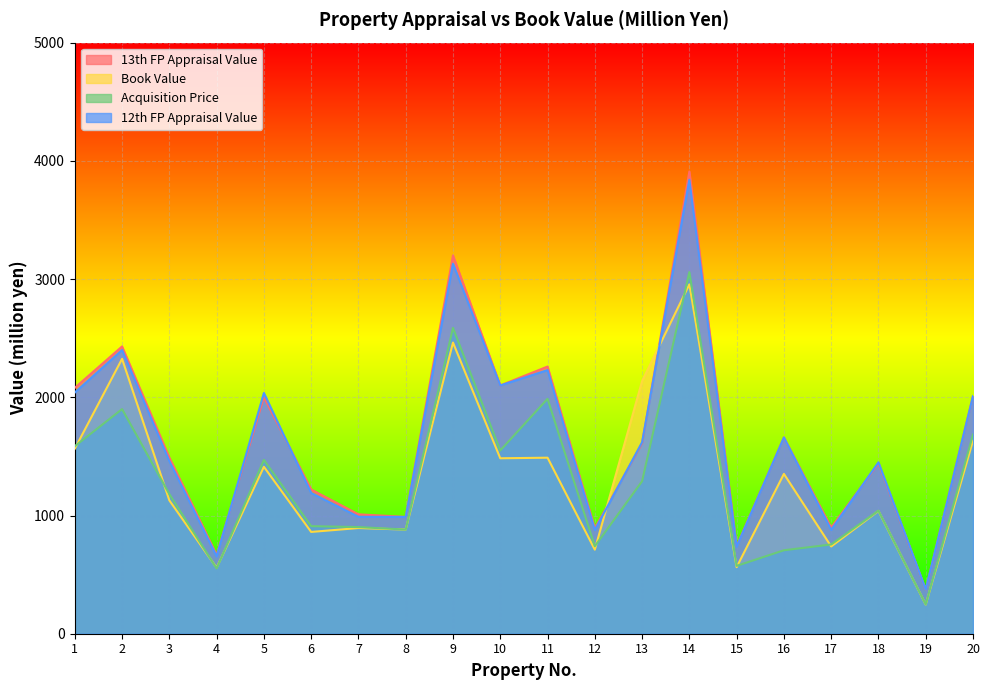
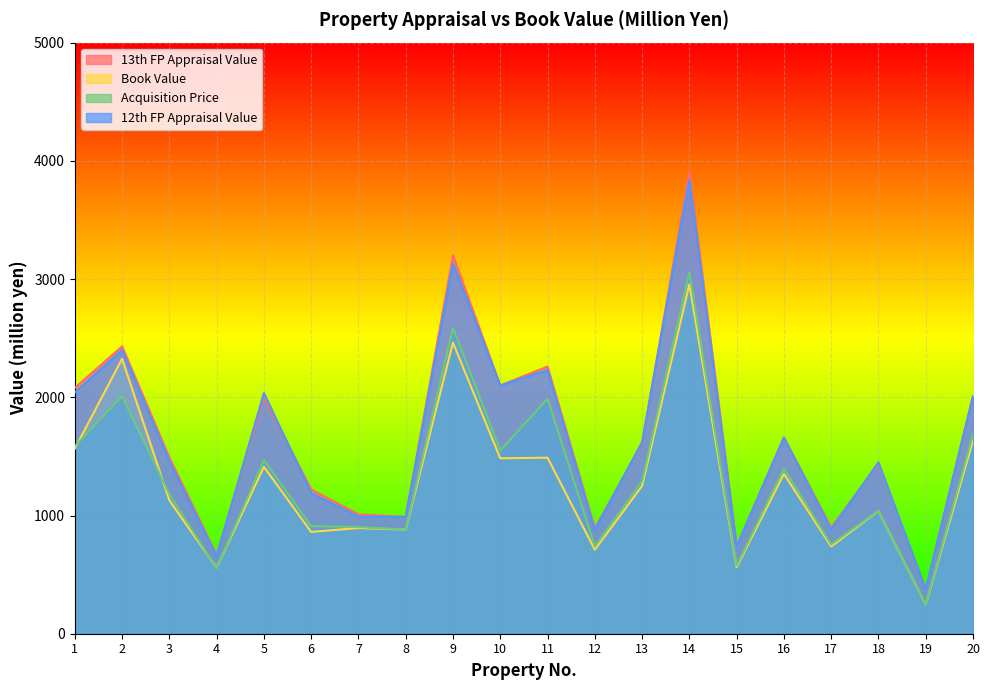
Acquisition Price, 2: 1900 -> 2010
Book Value, 13: 2140 -> 1250
Acquisition Price, 16: 710 -> 1400
